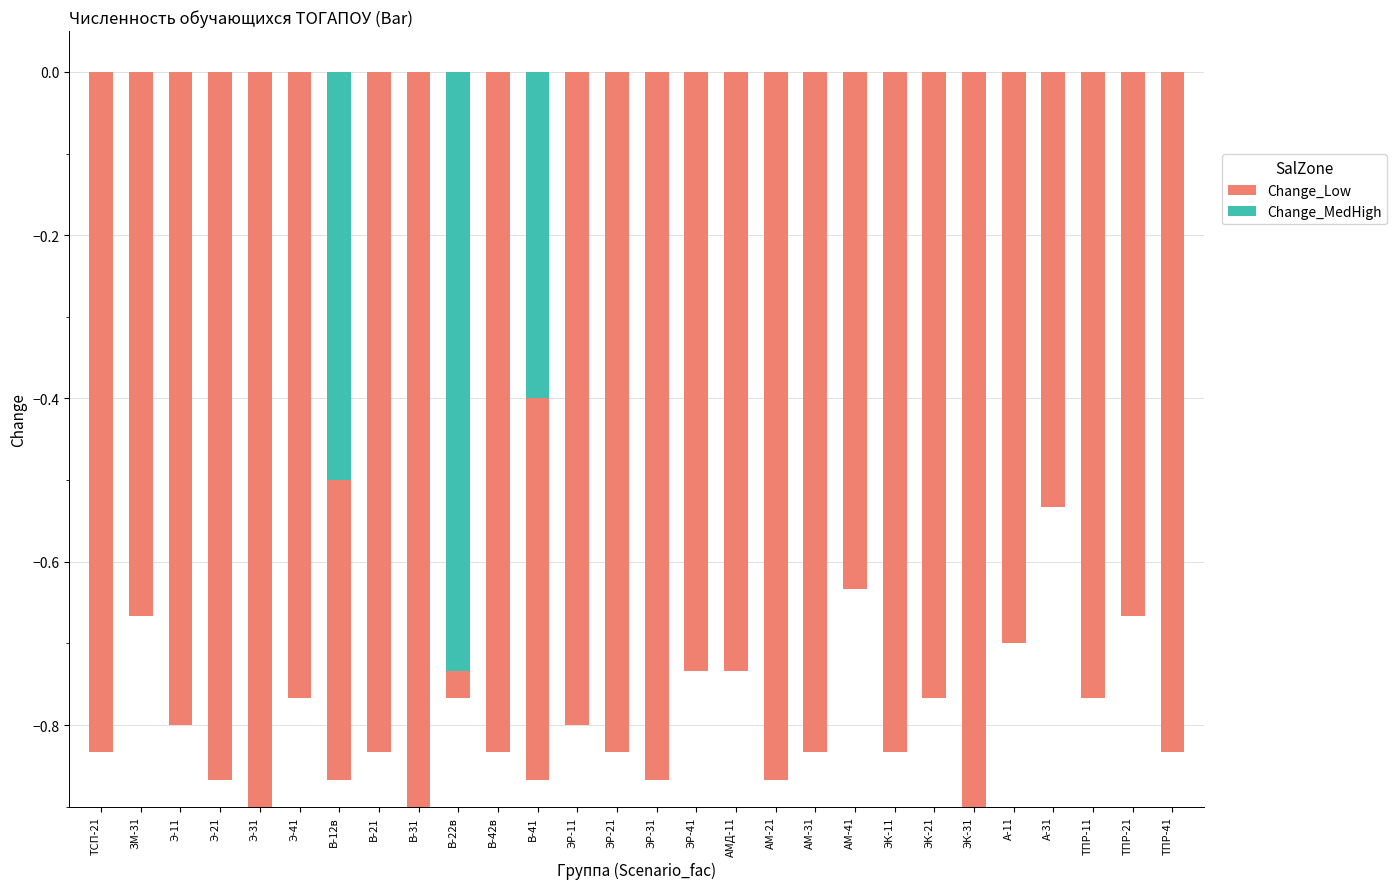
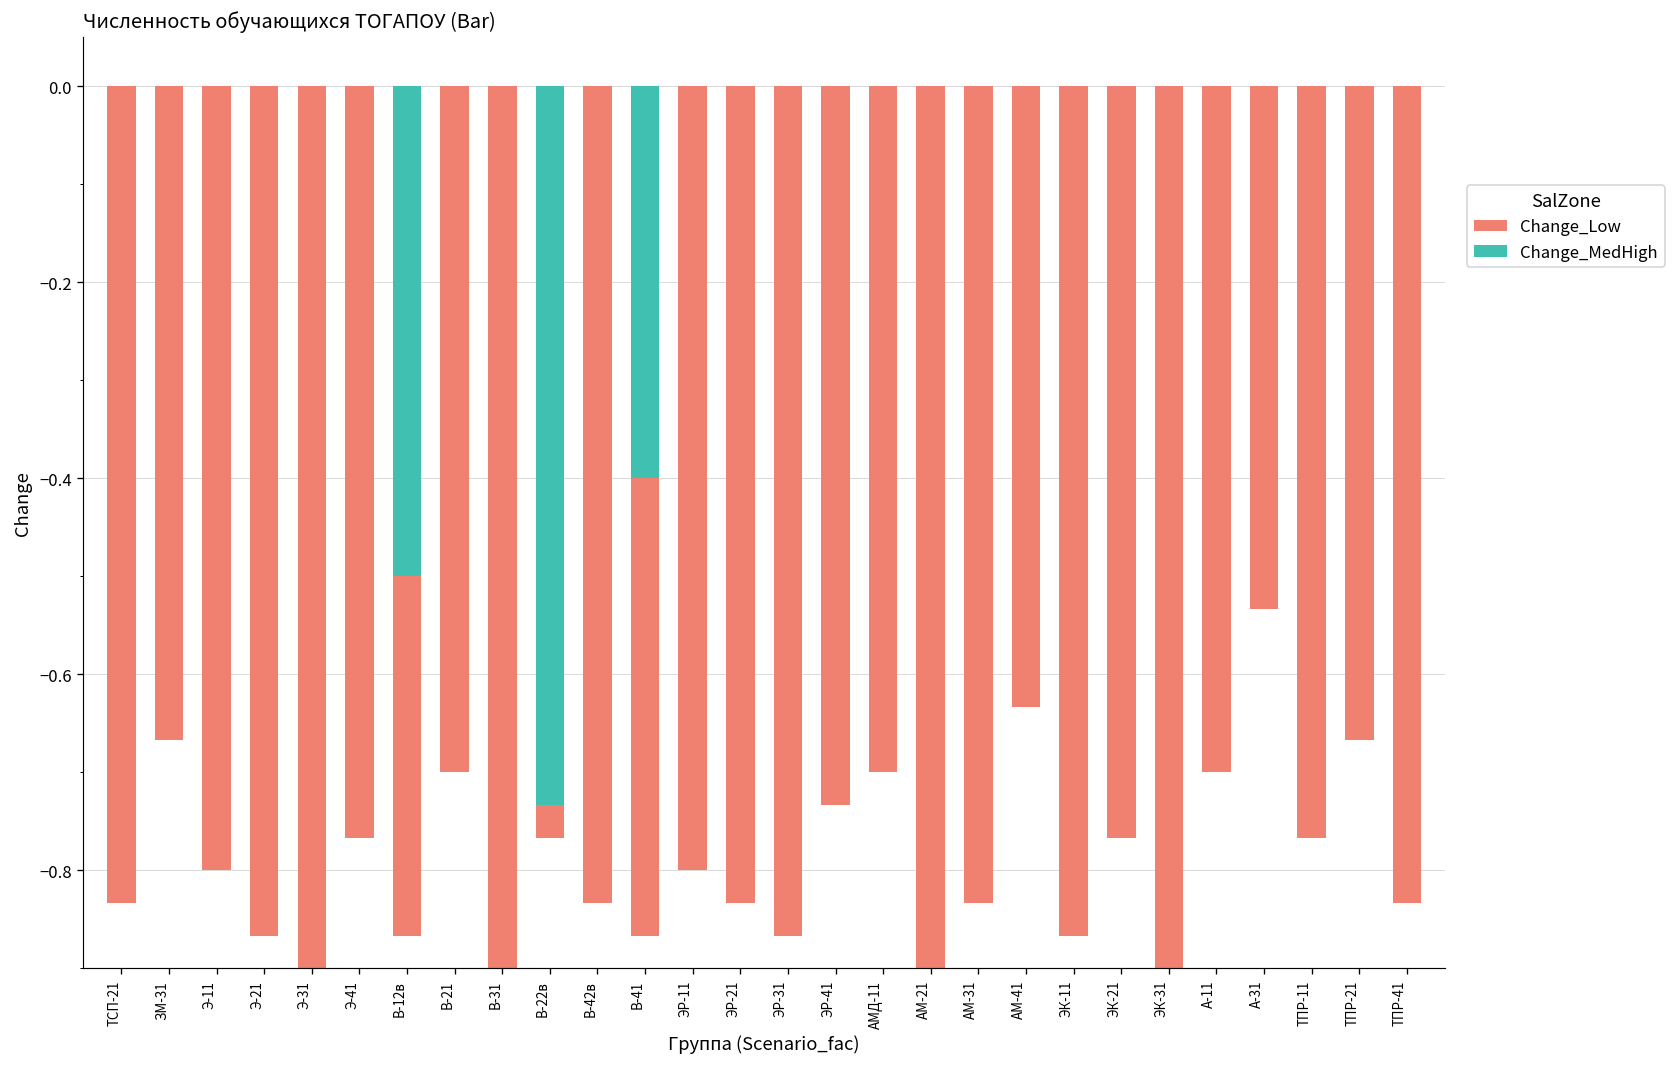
Change_Low, В-21: -0.83 -> -0.70
Change_Low, АМД-11: -0.73 -> -0.70
Change_Low, АМ-21: -0.87 -> -0.90
Change_Low, ЭК-11: -0.83 -> -0.87
